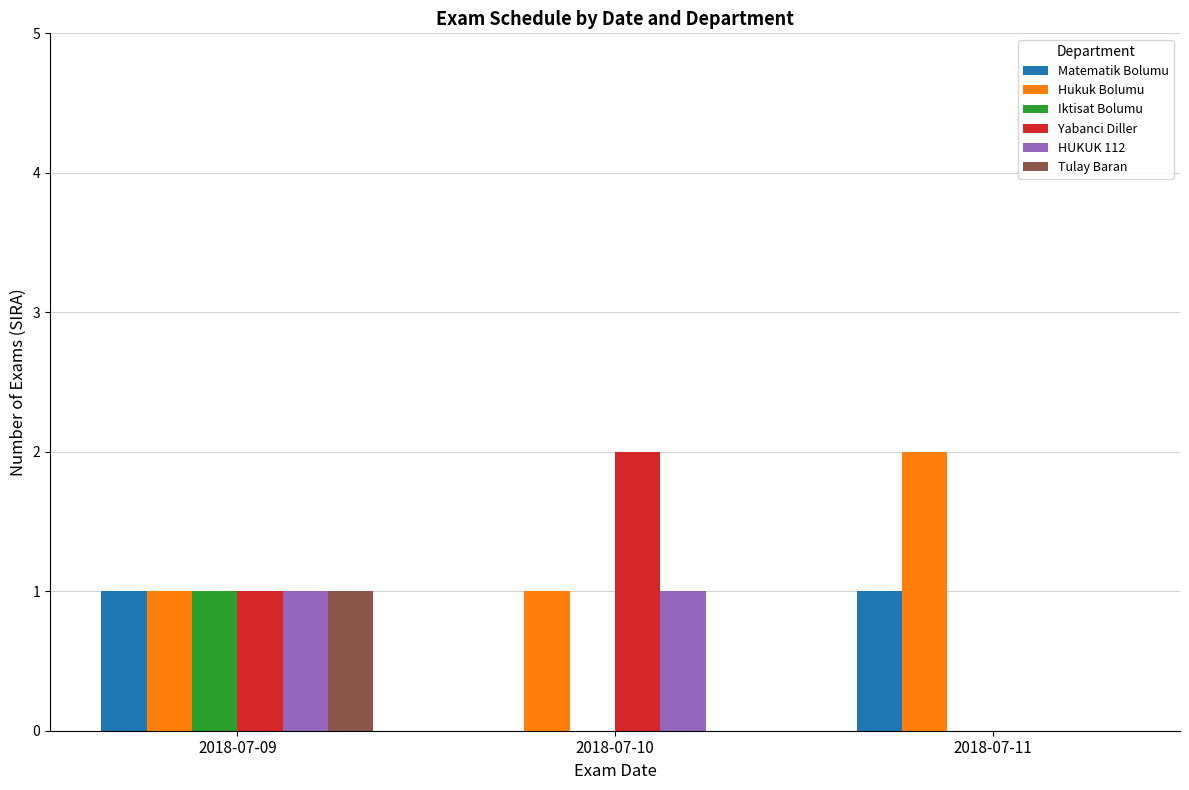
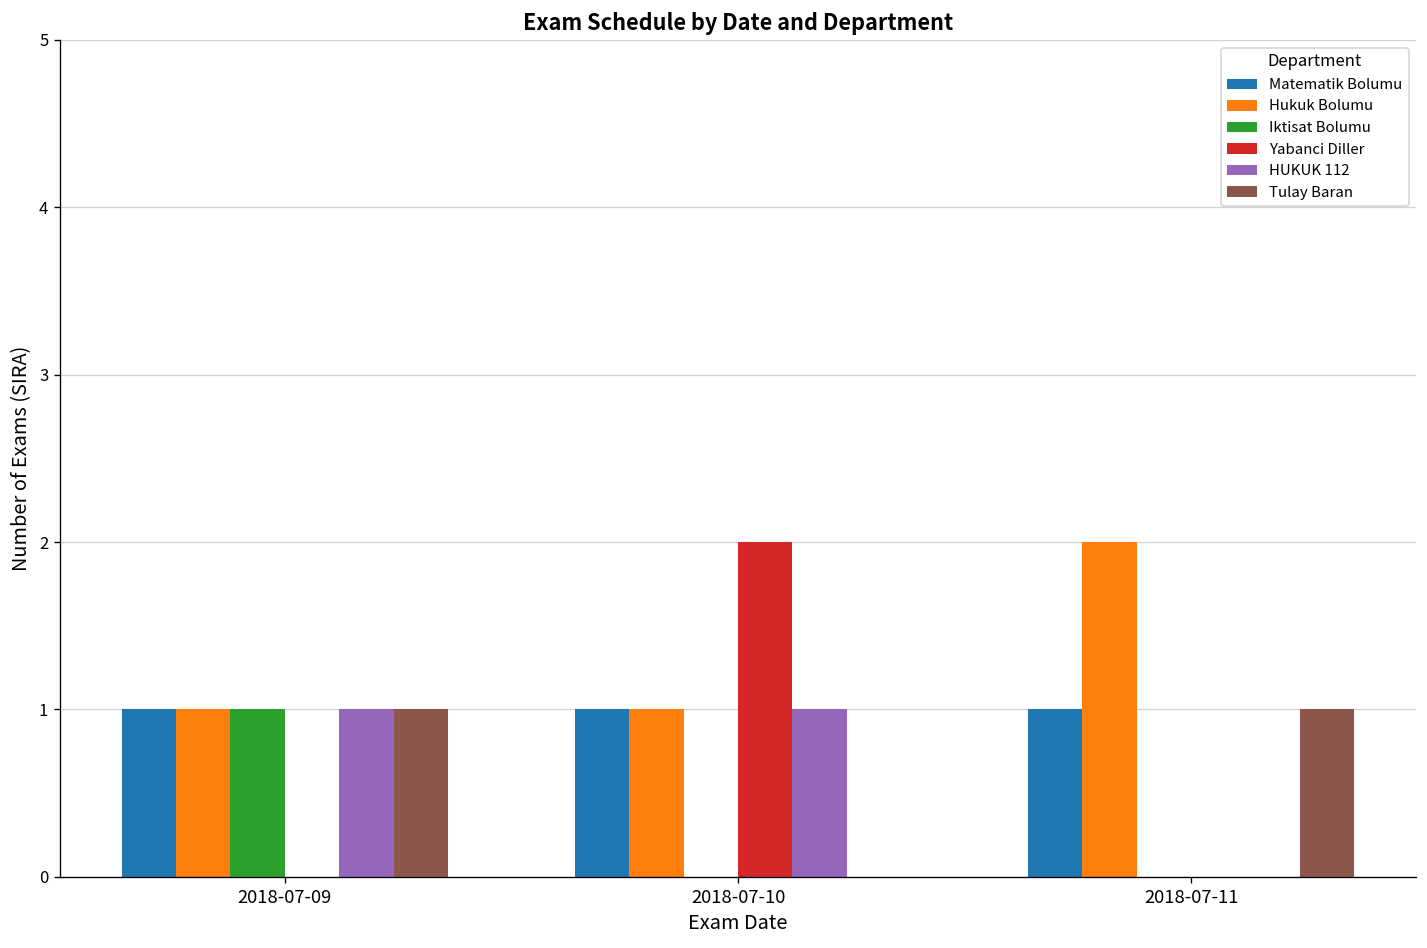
Yabanci Diller, 2018-07-09: 1 -> 0
Matematik Bolumu, 2018-07-10: 0 -> 1
Tulay Baran, 2018-07-11: 0 -> 1
